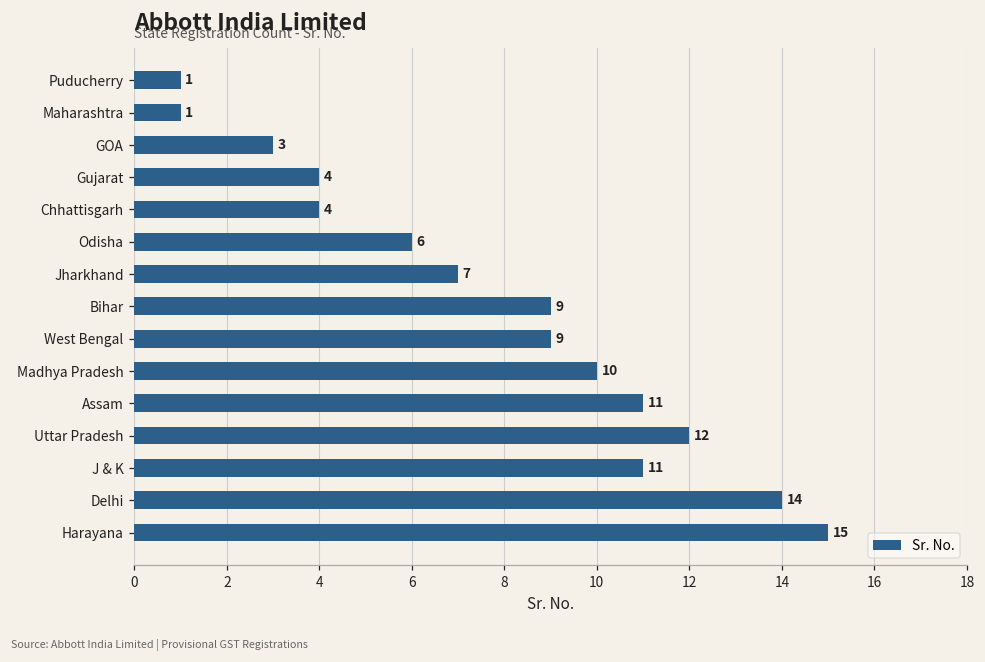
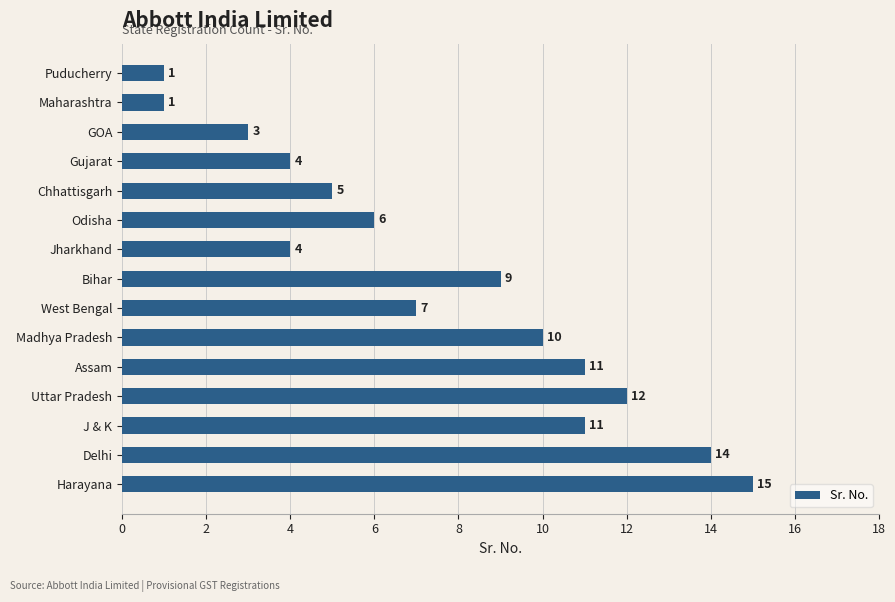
Chhattisgarh: 4 -> 5
Jharkhand: 7 -> 4
West Bengal: 9 -> 7
